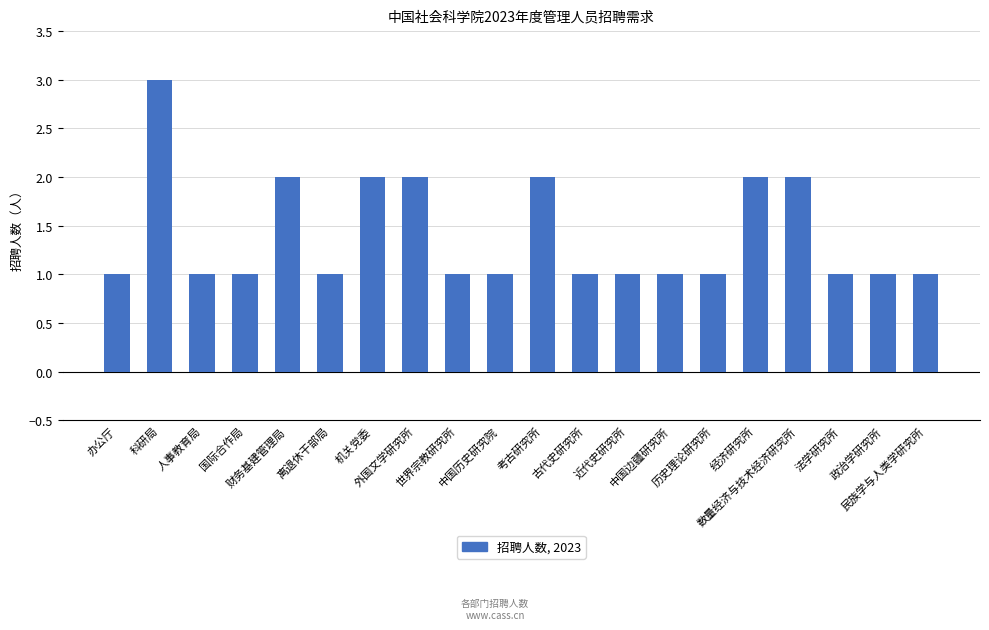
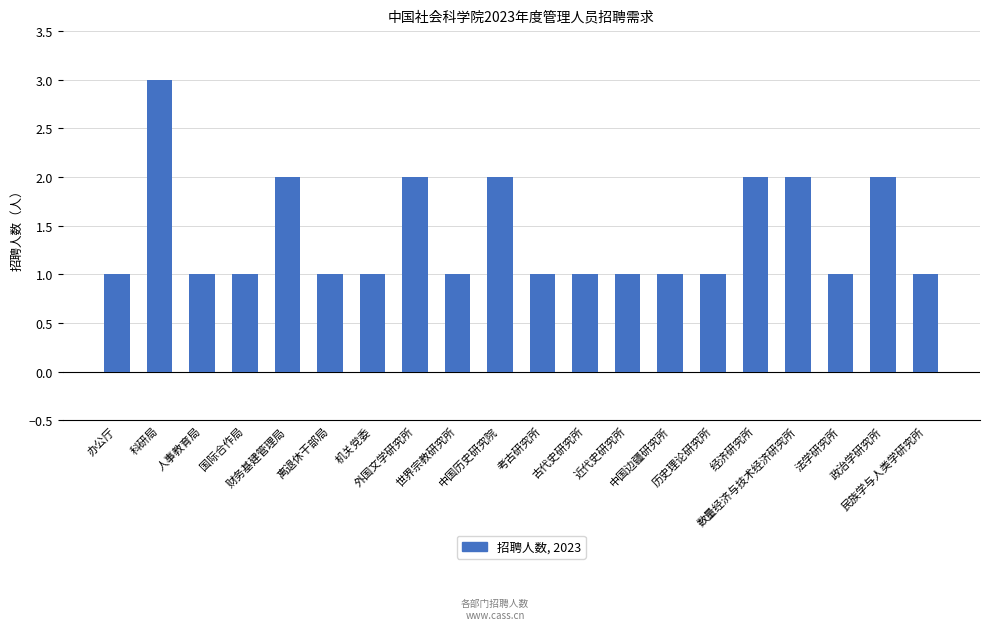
机关党委: 2 -> 1
中国历史研究院: 1 -> 2
考古研究所: 2 -> 1
政治学研究所: 1 -> 2
